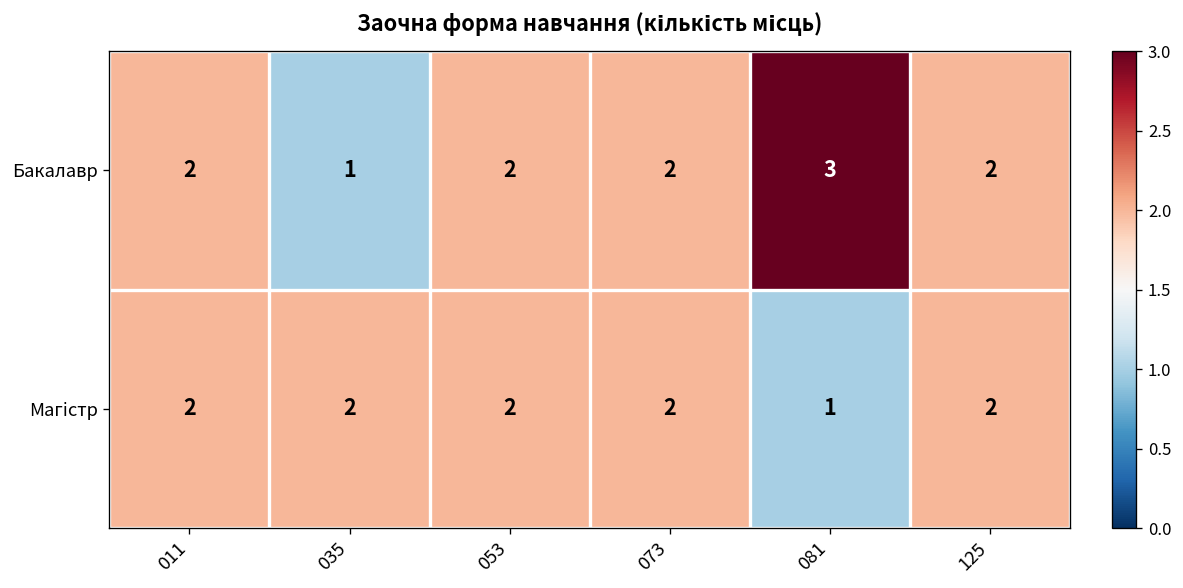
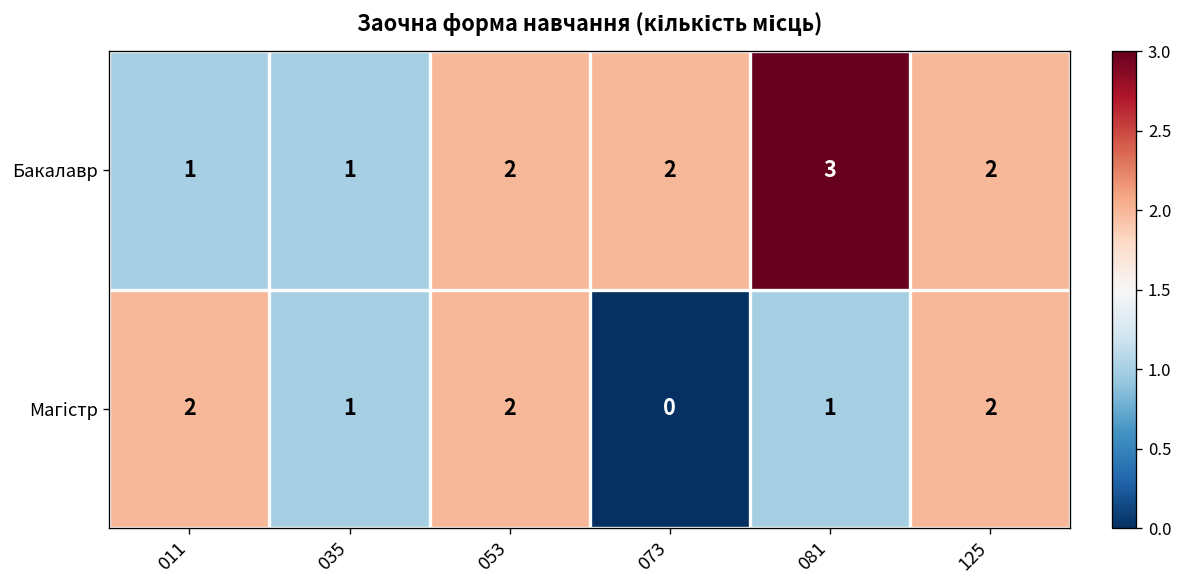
Бакалавр, 011: 2 -> 1
Магістр, 035: 2 -> 1
Магістр, 073: 2 -> 0
